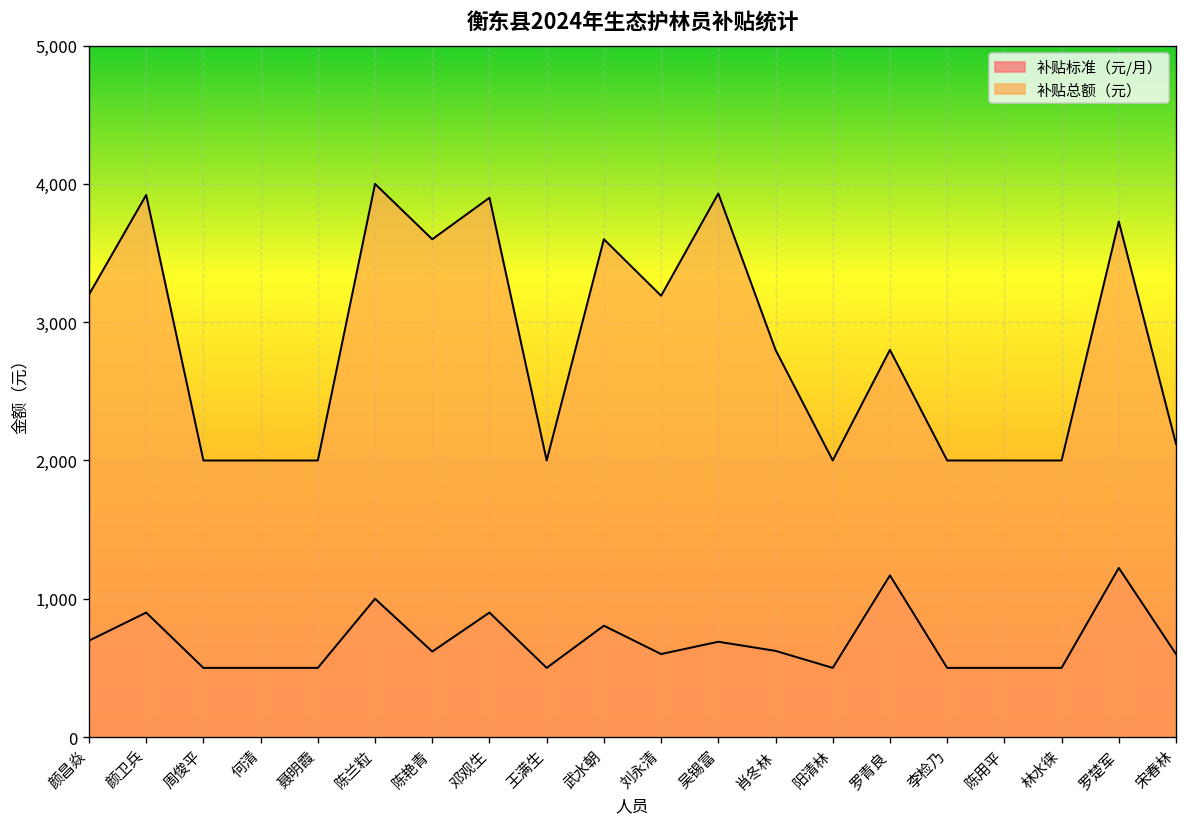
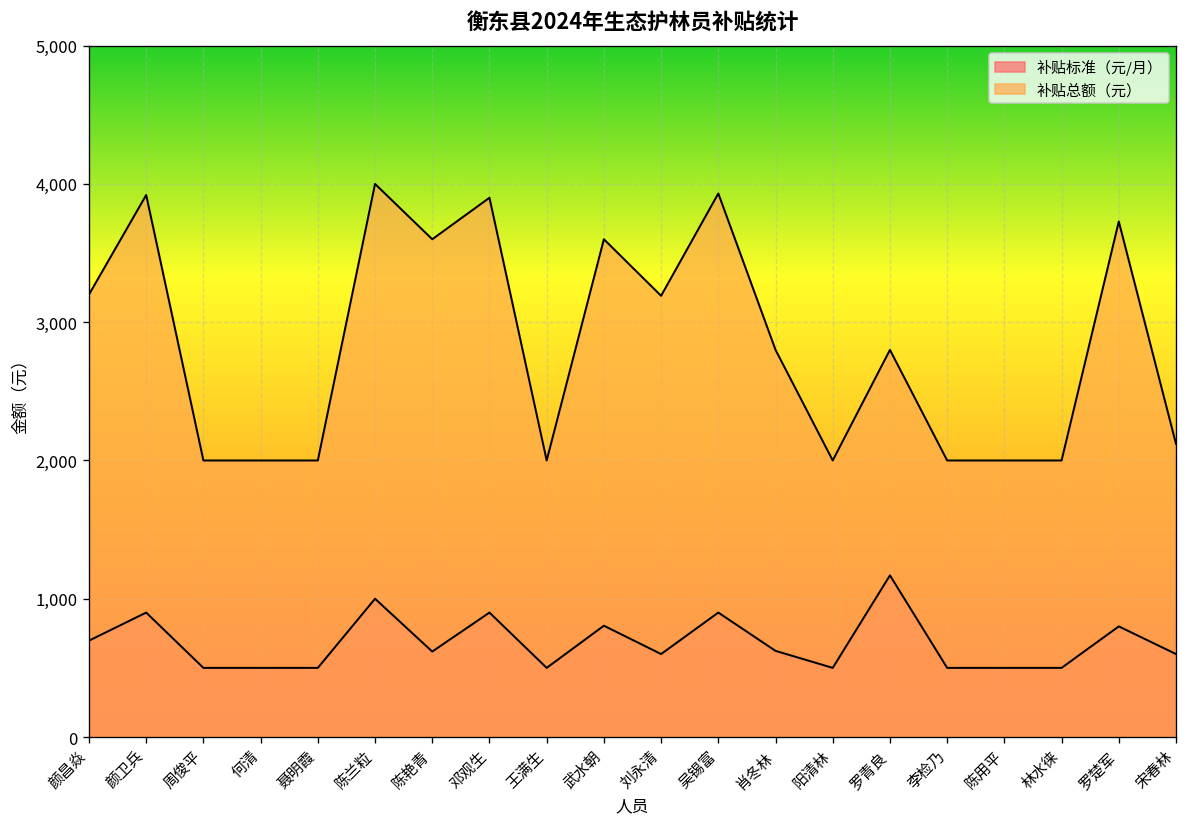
补贴标准（元/月）, 吴锡富: 690 -> 900
补贴标准（元/月）, 罗楚军: 1,220 -> 800
